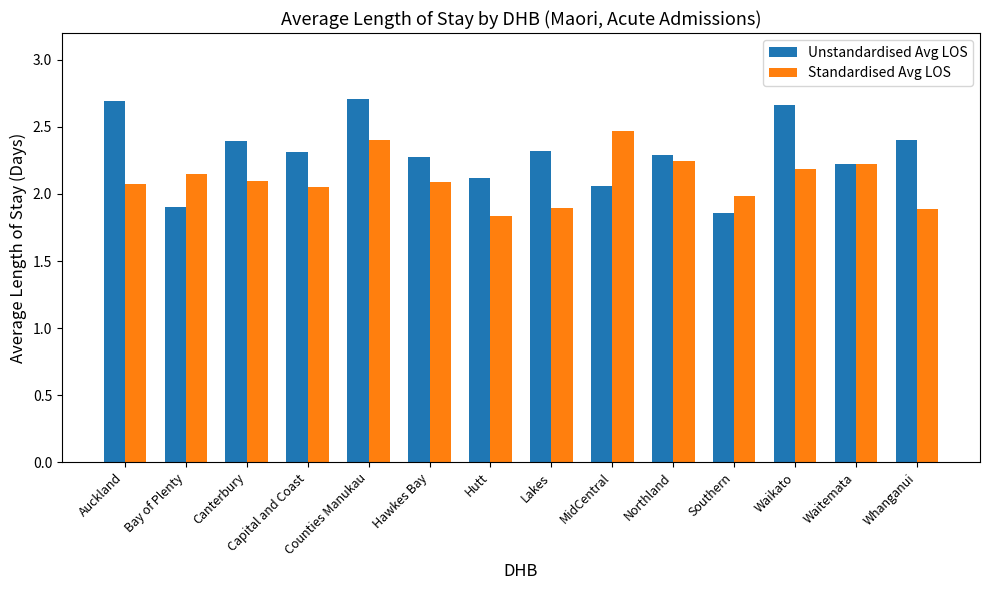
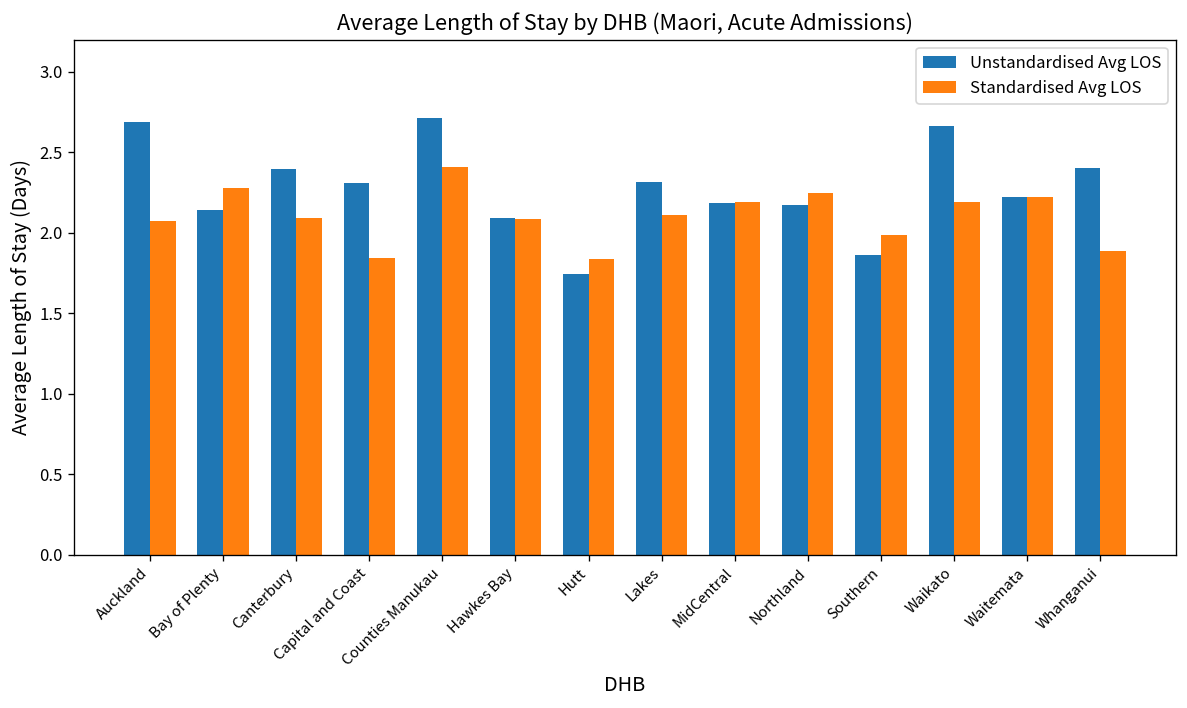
Unstandardised Avg LOS, Bay of Plenty: 1.90 -> 2.14
Standardised Avg LOS, Bay of Plenty: 2.15 -> 2.28
Standardised Avg LOS, Capital and Coast: 2.05 -> 1.84
Unstandardised Avg LOS, Hawkes Bay: 2.27 -> 2.09
Unstandardised Avg LOS, Hutt: 2.12 -> 1.74
Standardised Avg LOS, Lakes: 1.89 -> 2.11
Unstandardised Avg LOS, MidCentral: 2.06 -> 2.18
Standardised Avg LOS, MidCentral: 2.47 -> 2.19
Unstandardised Avg LOS, Northland: 2.29 -> 2.17
